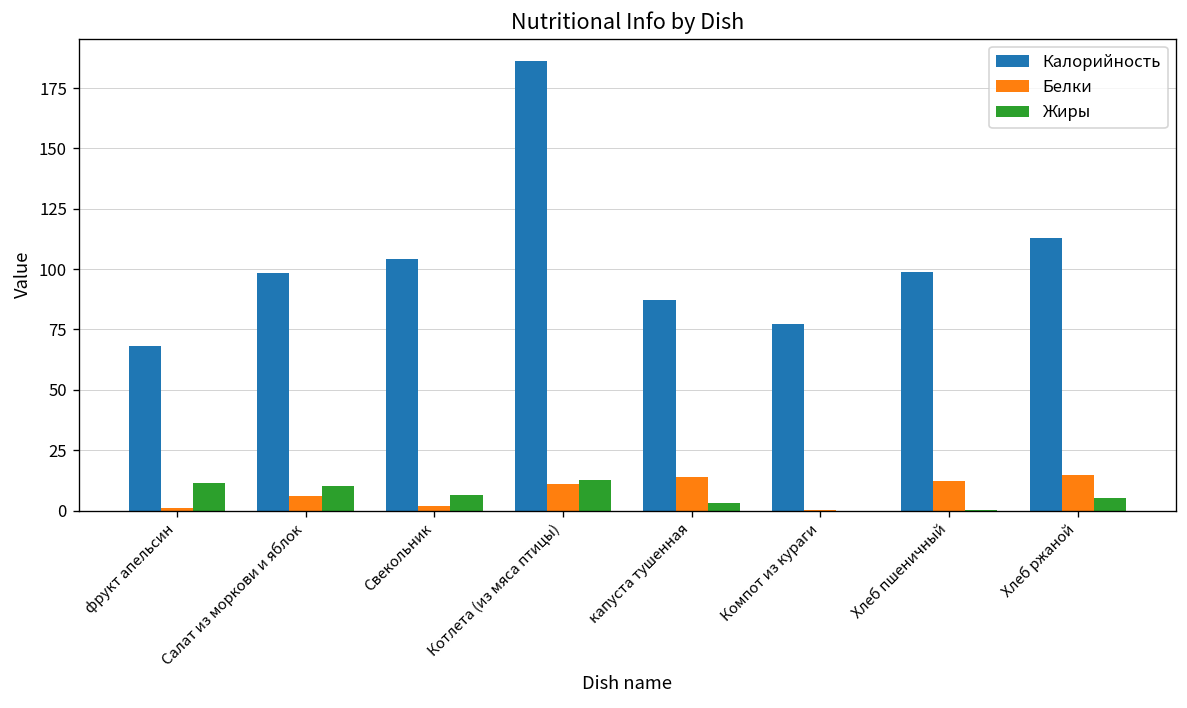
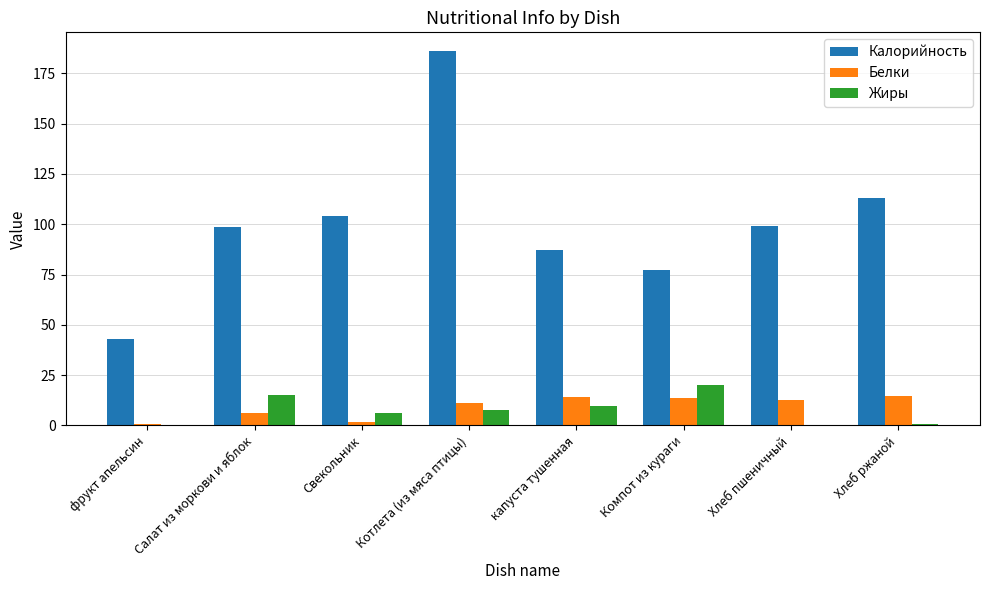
Калорийность, фрукт апельсин: 68 -> 43
Жиры, фрукт апельсин: 12 -> 0
Жиры, Салат из моркови и яблок: 10 -> 15
Жиры, Котлета (из мяса птицы): 12 -> 7
Жиры, капуста тушенная: 3 -> 10
Белки, Компот из кураги: 0 -> 14
Жиры, Компот из кураги: 0 -> 20
Жиры, Хлеб ржаной: 5 -> 0
